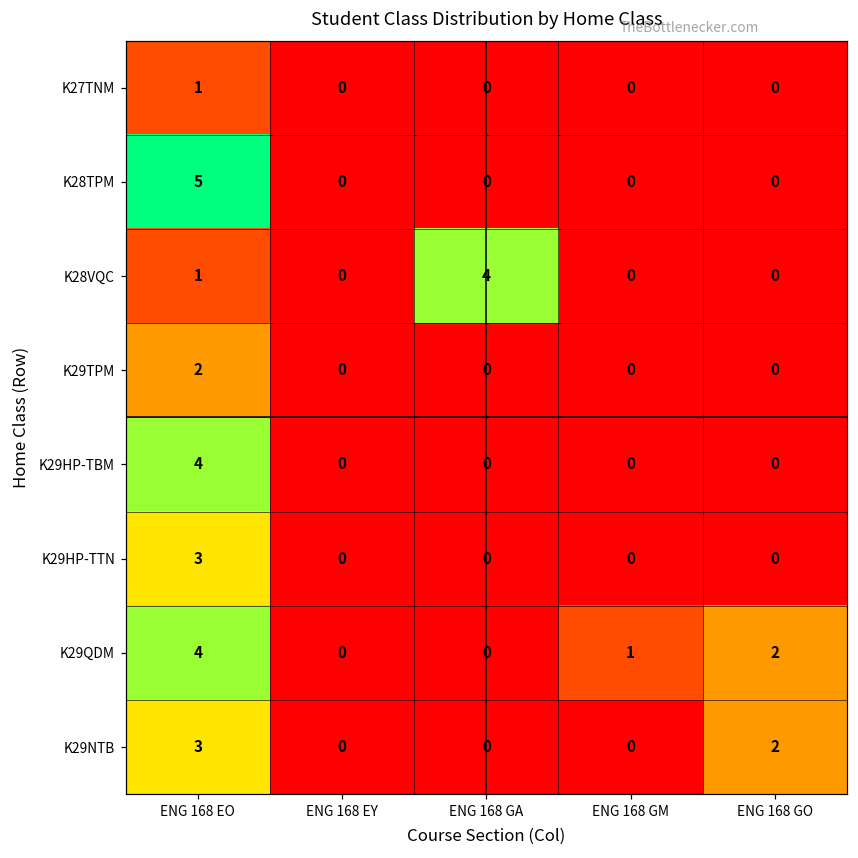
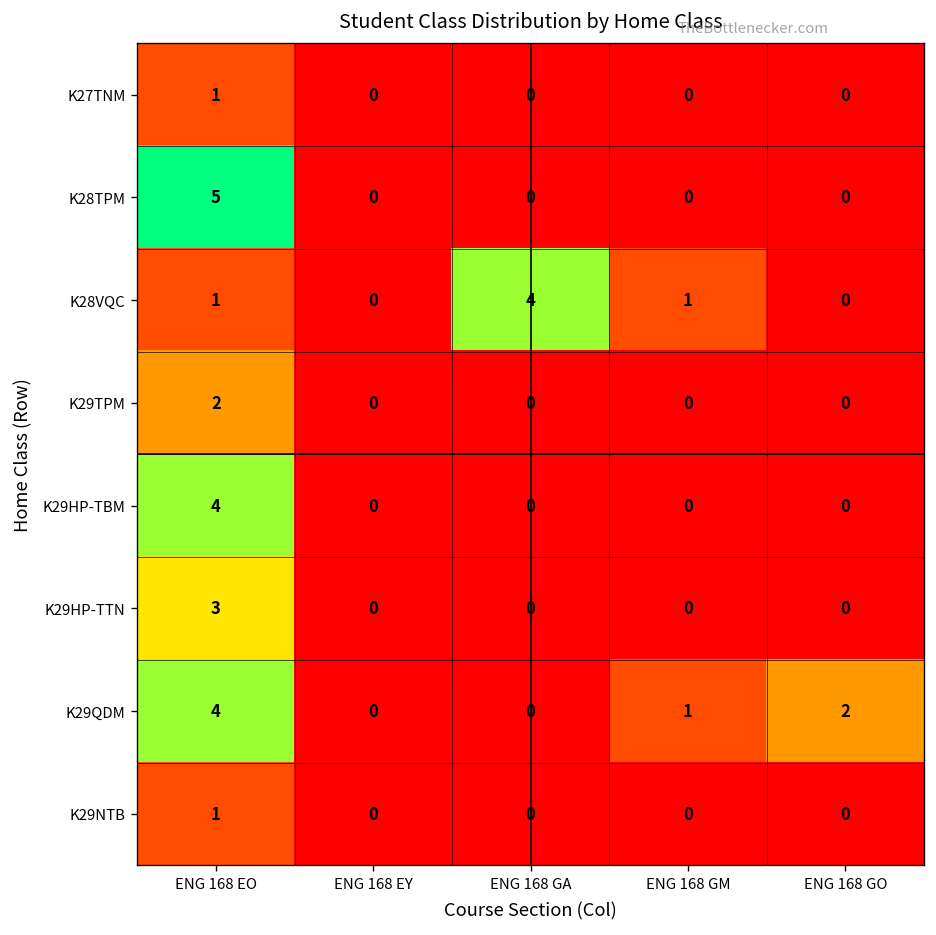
K28VQC, ENG 168 GM: 0 -> 1
K29NTB, ENG 168 EO: 3 -> 1
K29NTB, ENG 168 GO: 2 -> 0
